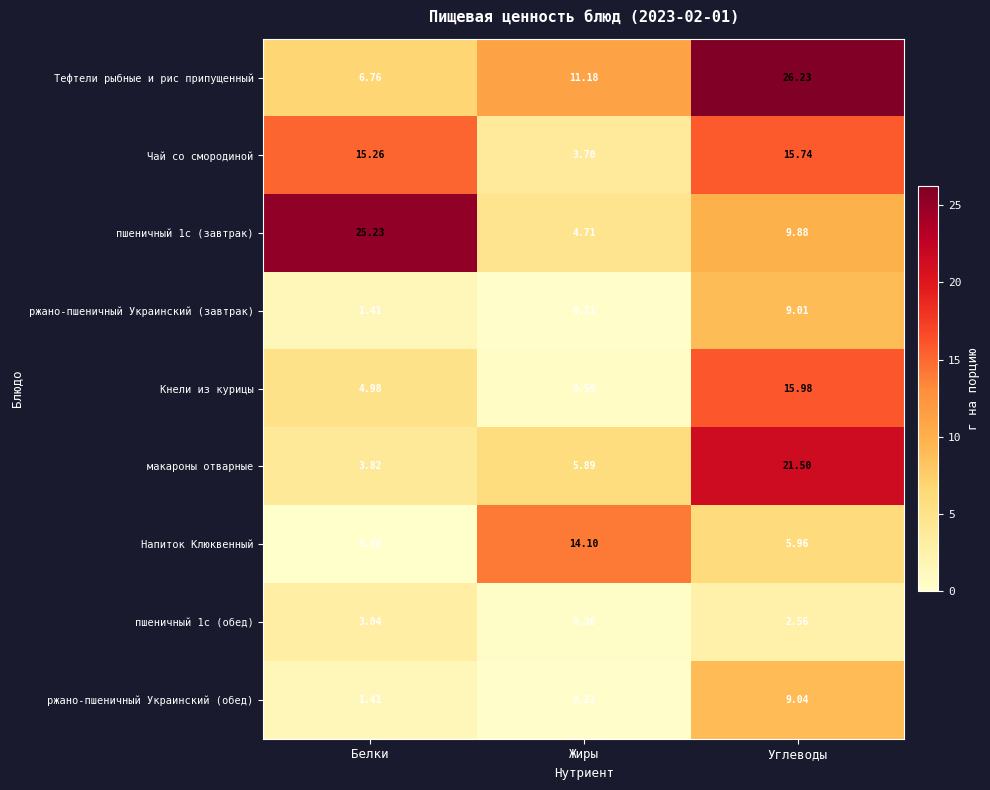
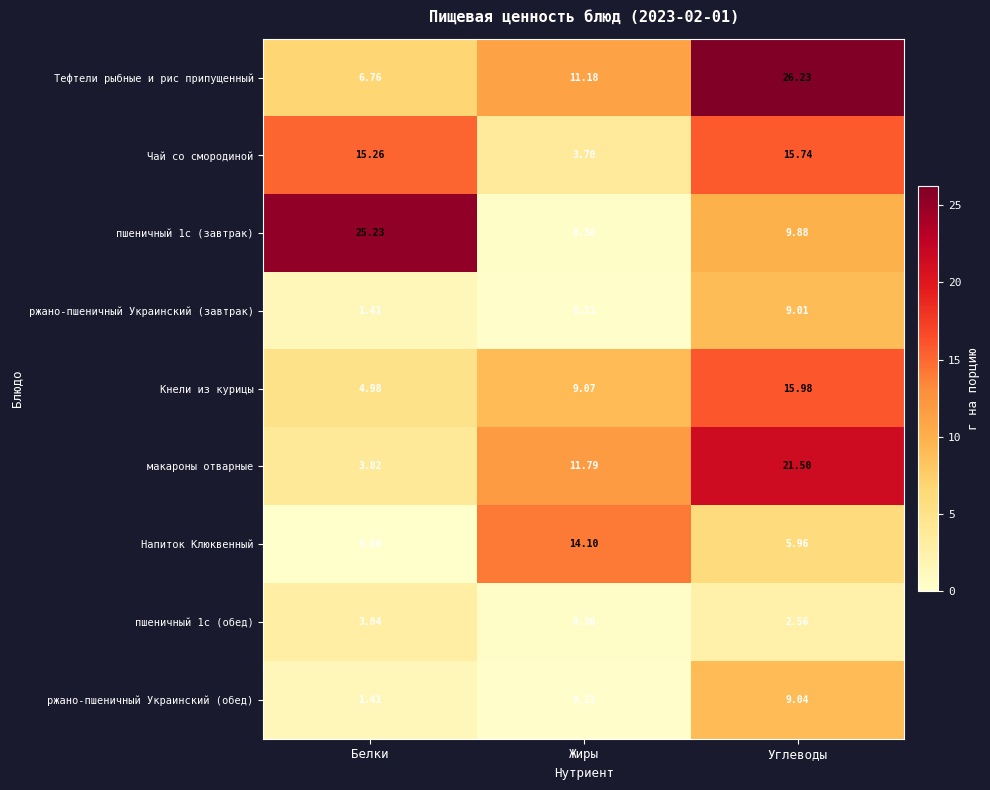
пшеничный 1с (завтрак), Жиры: 4.71 -> 0.36
Кнели из курицы, Жиры: 0.59 -> 9.07
макароны отварные, Жиры: 5.89 -> 11.79
